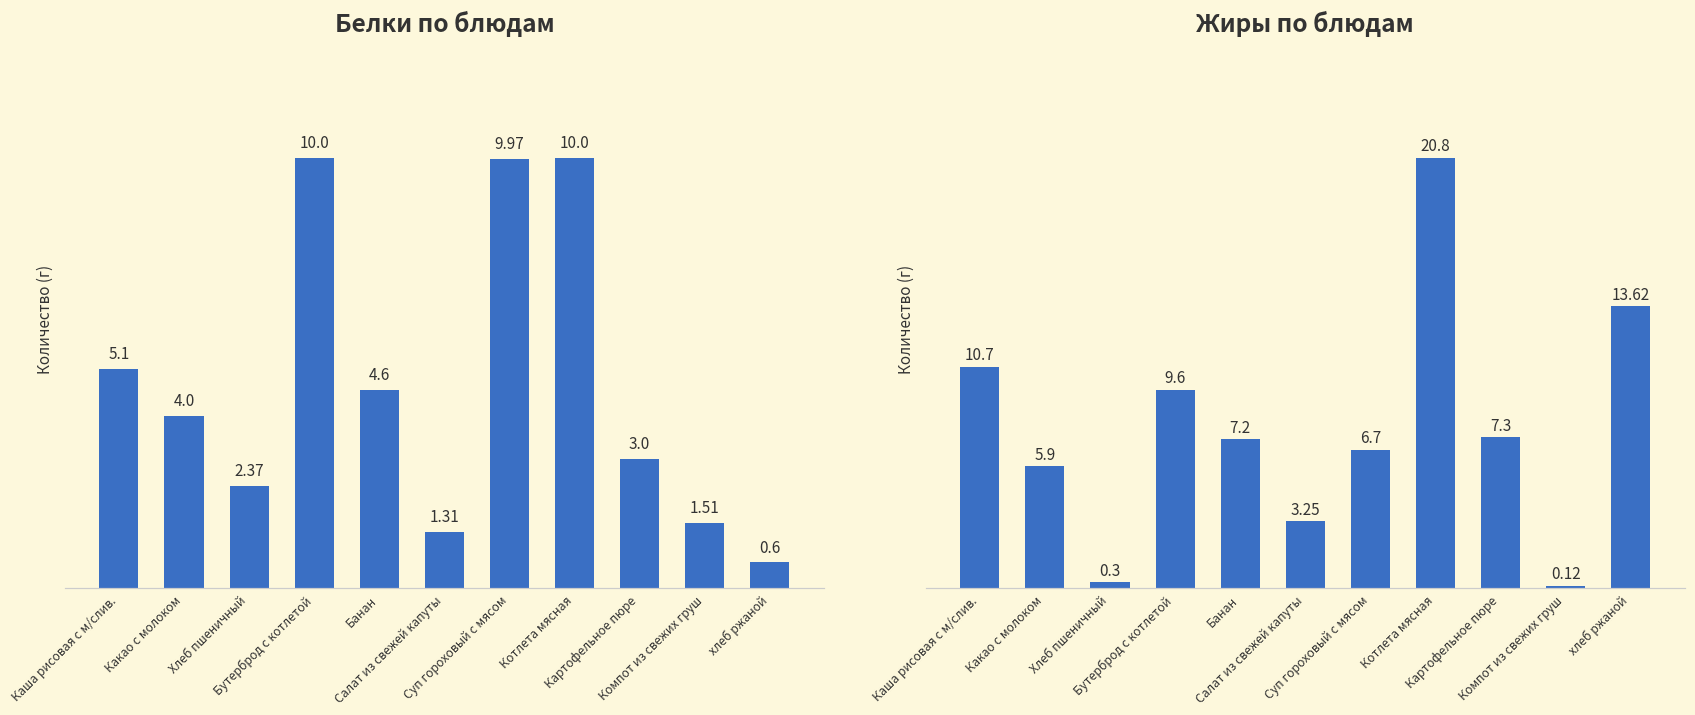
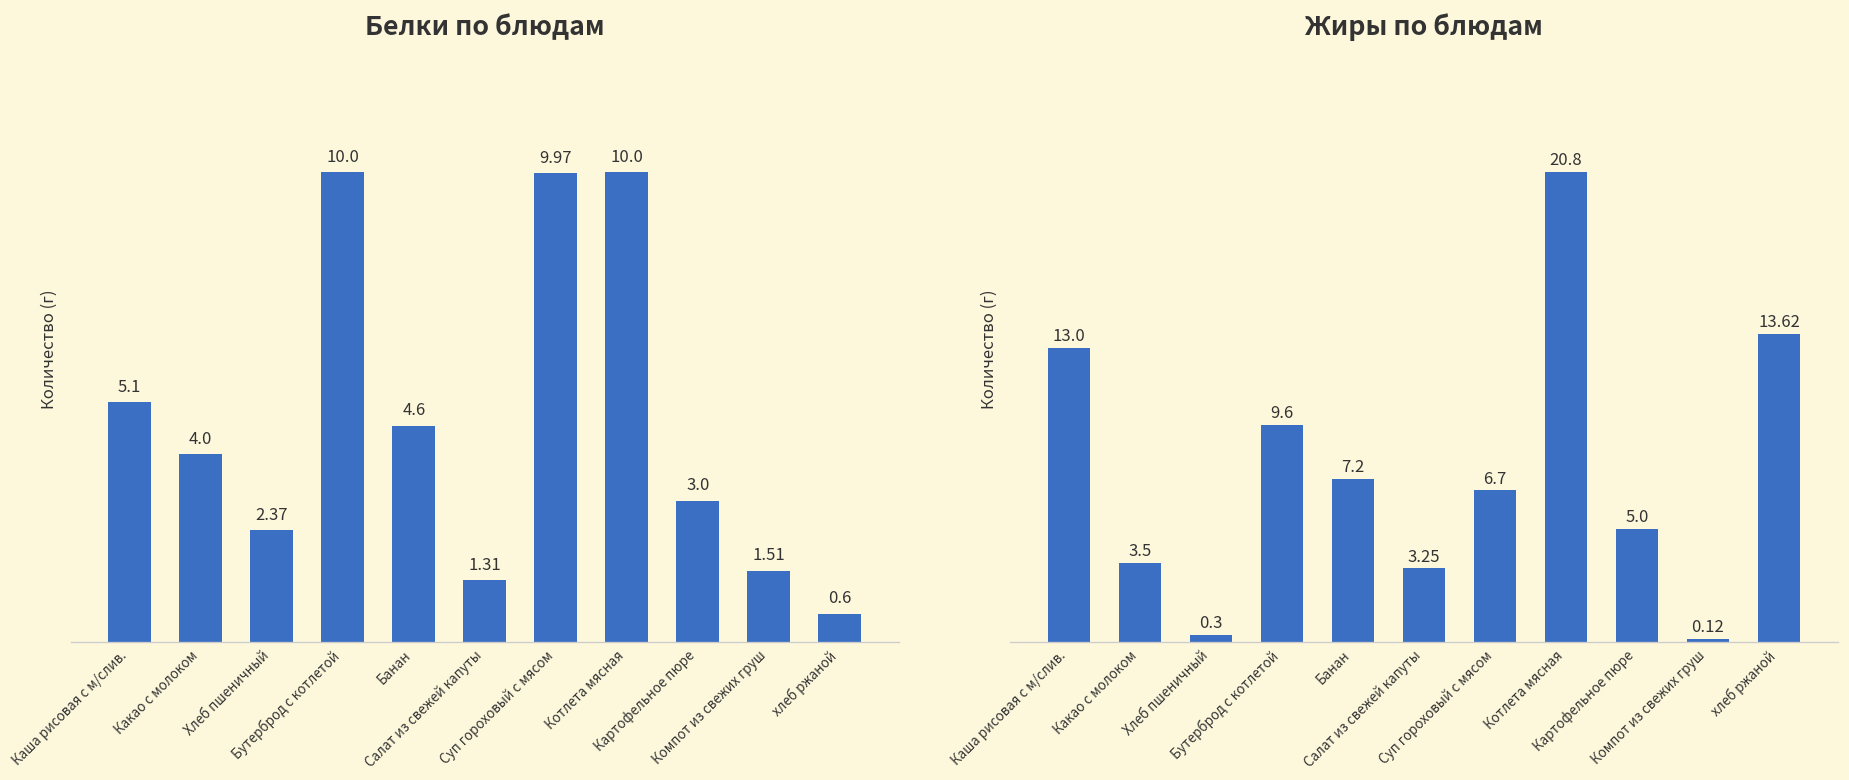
Жиры по блюдам, Каша рисовая с м/слив.: 10.7 -> 13.0
Жиры по блюдам, Какао с молоком: 5.9 -> 3.5
Жиры по блюдам, Картофельное пюре: 7.3 -> 5.0
